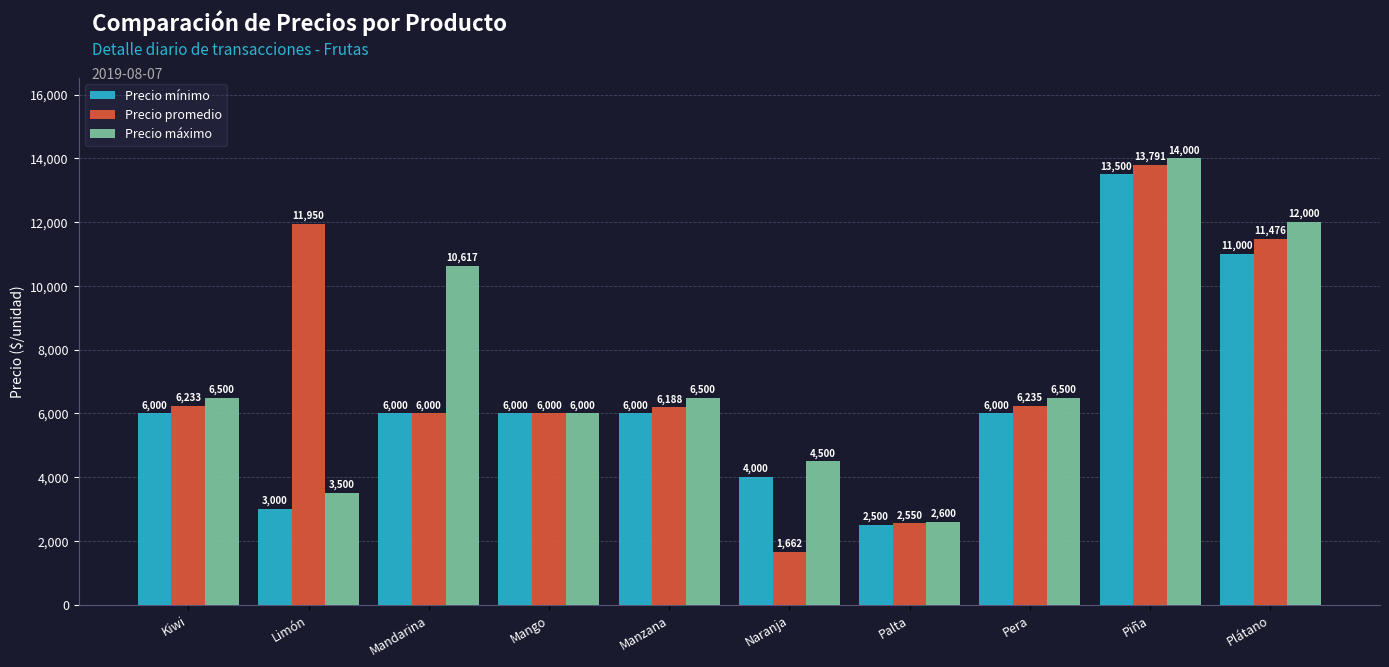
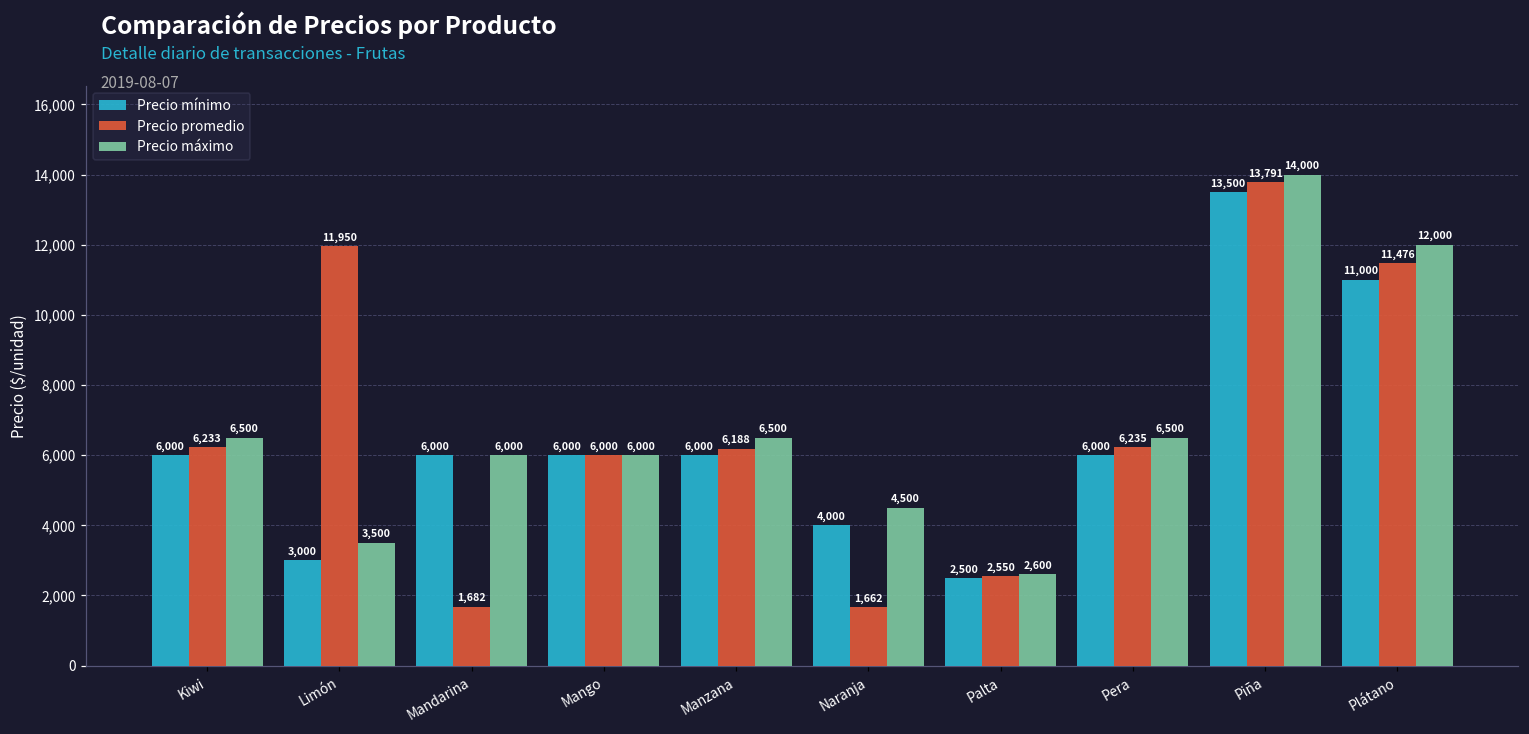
Precio promedio, Mandarina: 6,000 -> 1,682
Precio máximo, Mandarina: 10,617 -> 6,000
